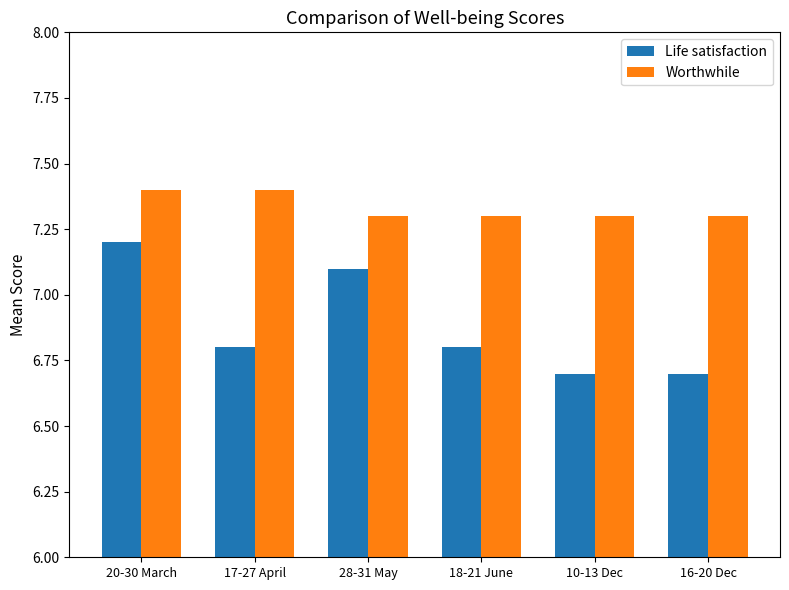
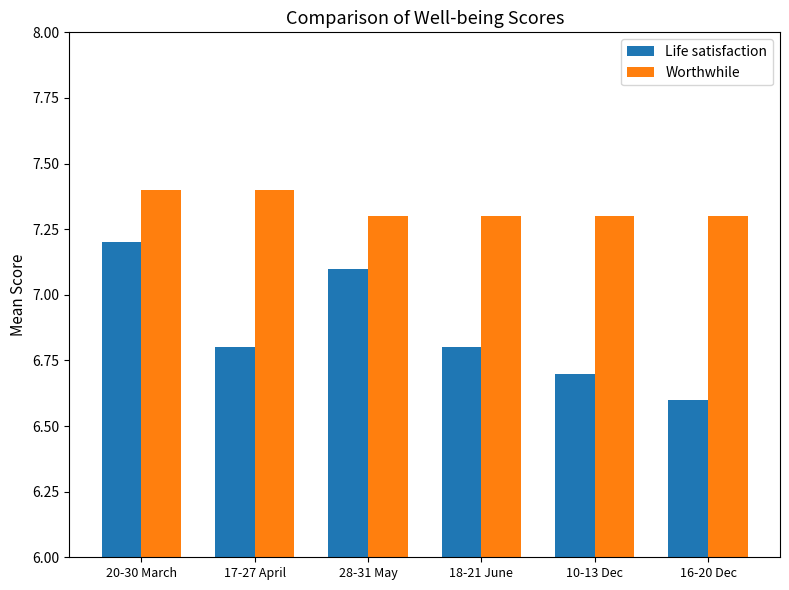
Life satisfaction, 16-20 Dec: 6.7 -> 6.6
